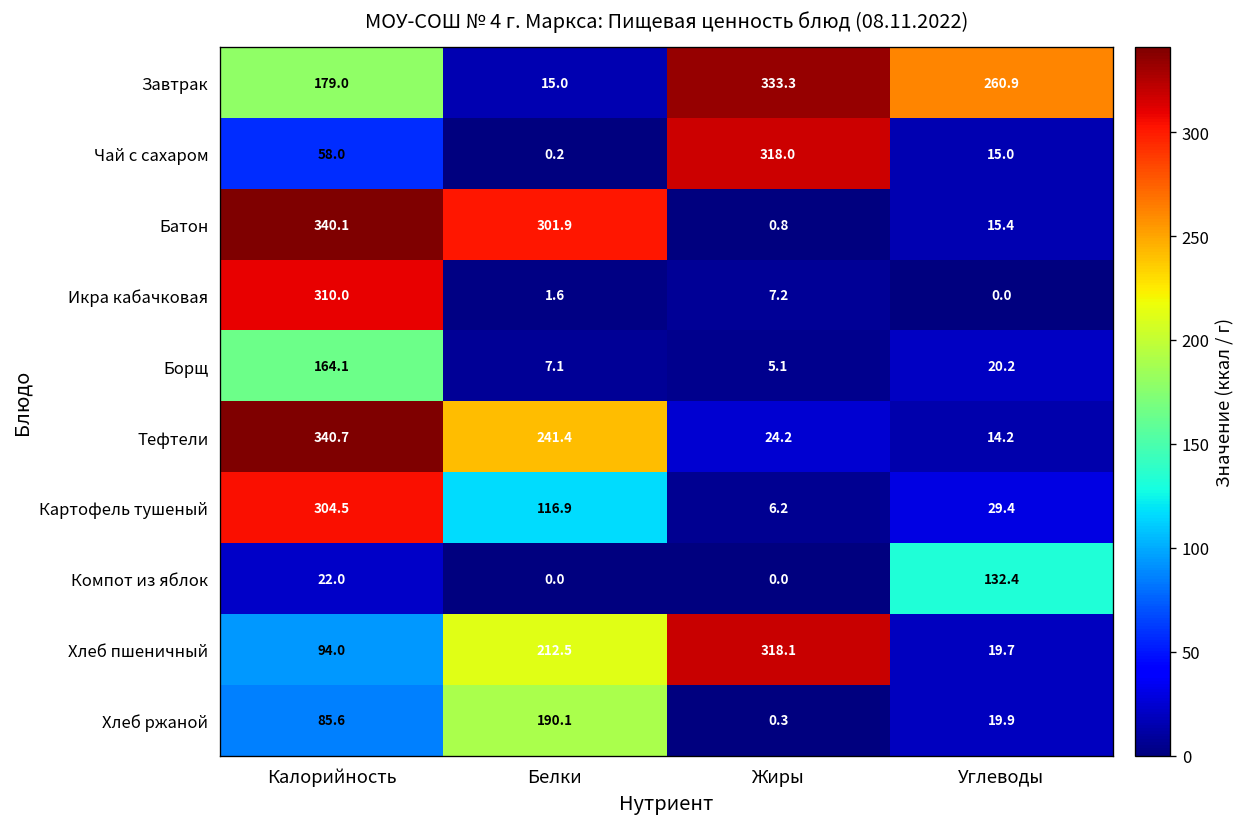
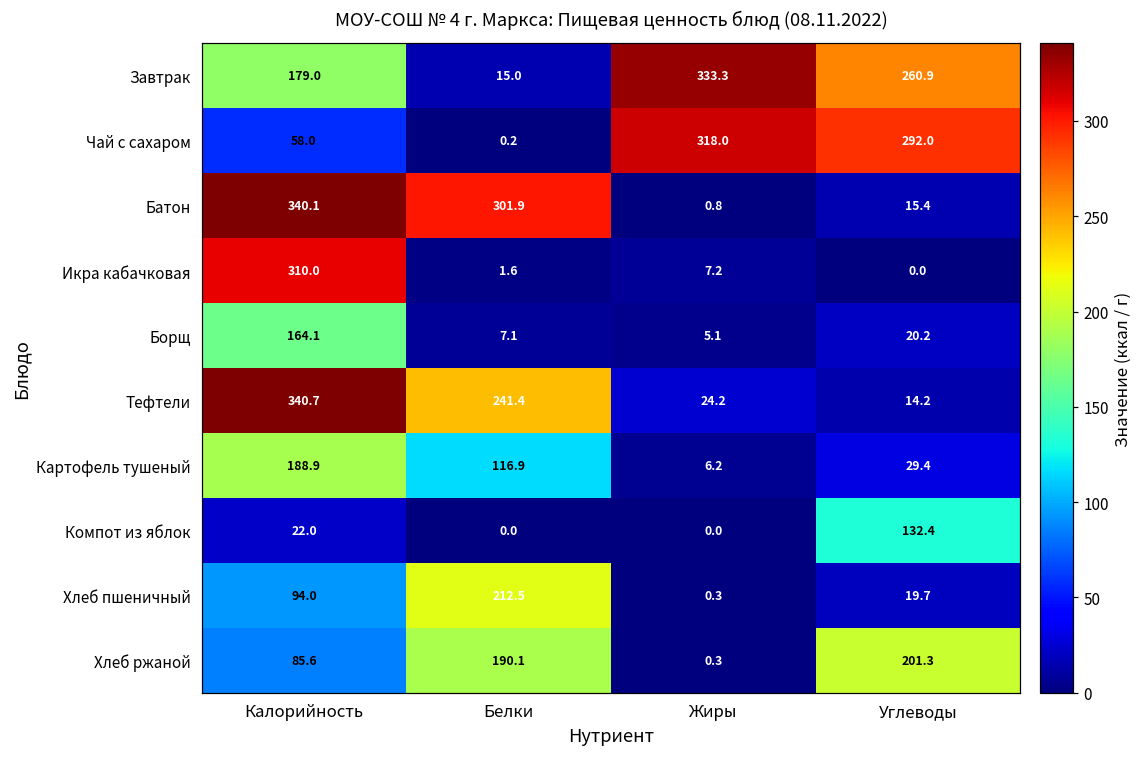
Чай с сахаром, Углеводы: 15.0 -> 292.0
Картофель тушеный, Калорийность: 304.5 -> 188.9
Хлеб пшеничный, Жиры: 318.1 -> 0.3
Хлеб ржаной, Углеводы: 19.9 -> 201.3
